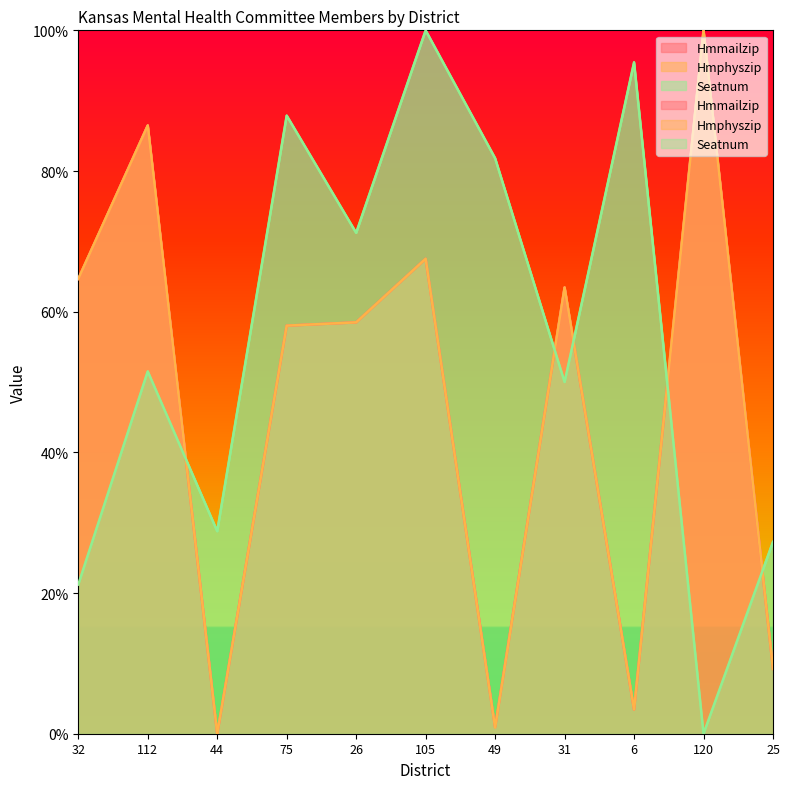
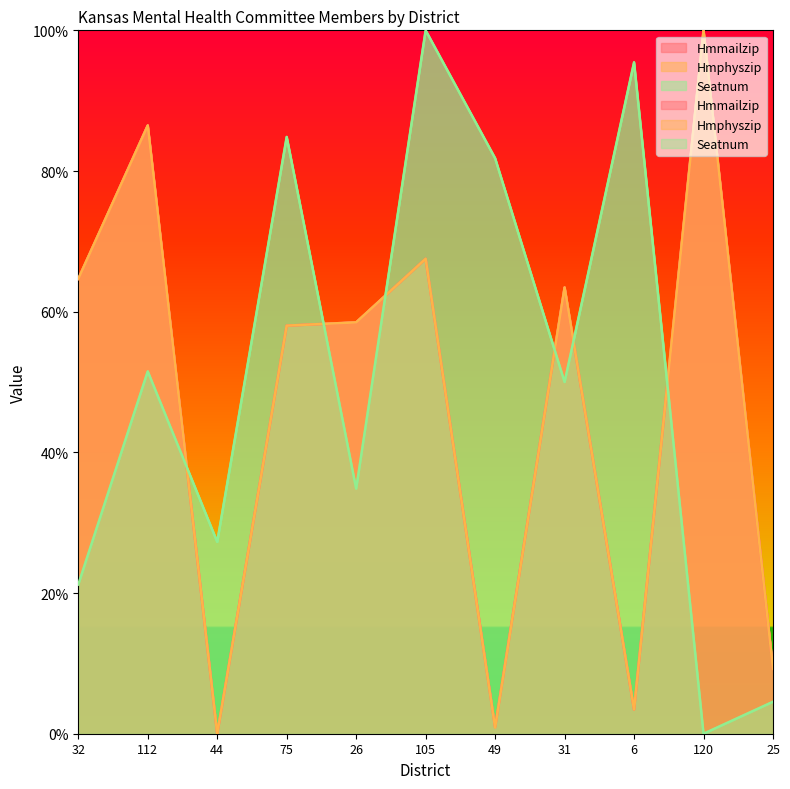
Seatnum, 44: 29% -> 27%
Seatnum, 75: 88% -> 85%
Seatnum, 26: 71% -> 35%
Seatnum, 25: 27% -> 5%
